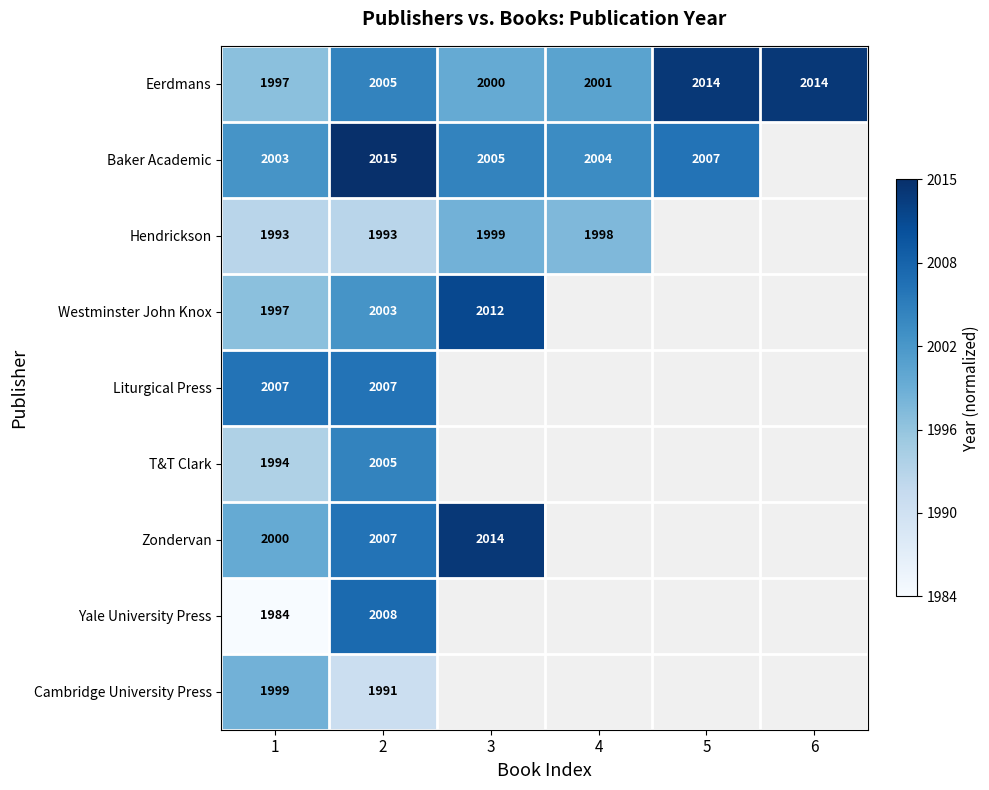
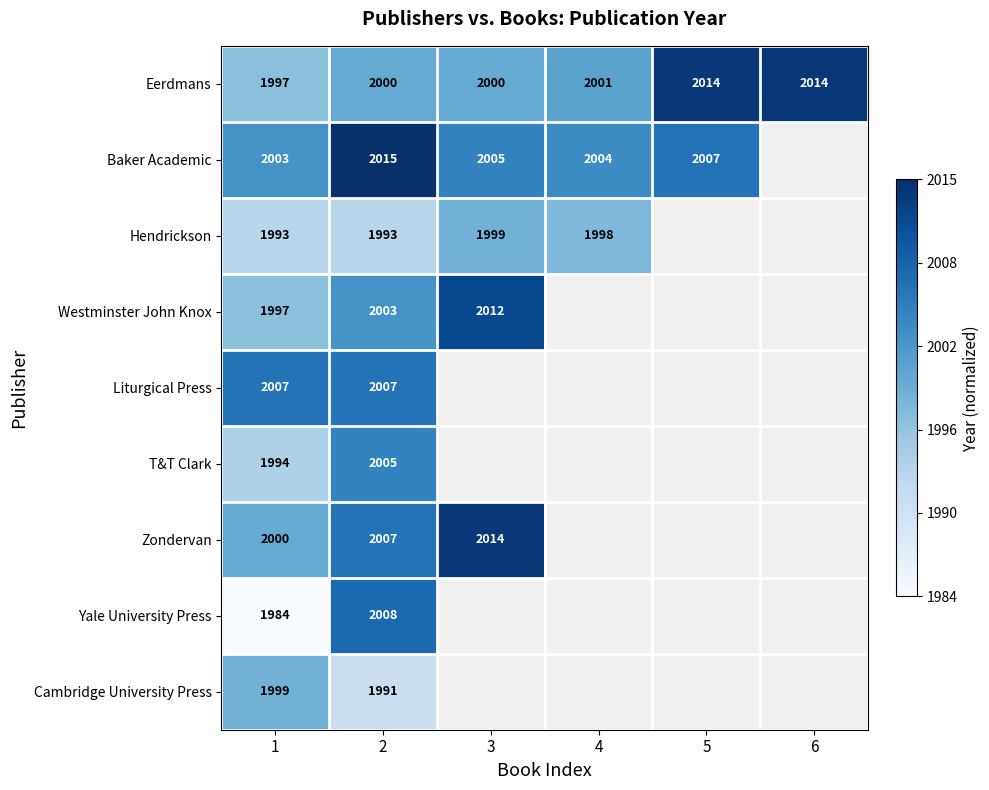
Eerdmans, 2: 2005 -> 2000
